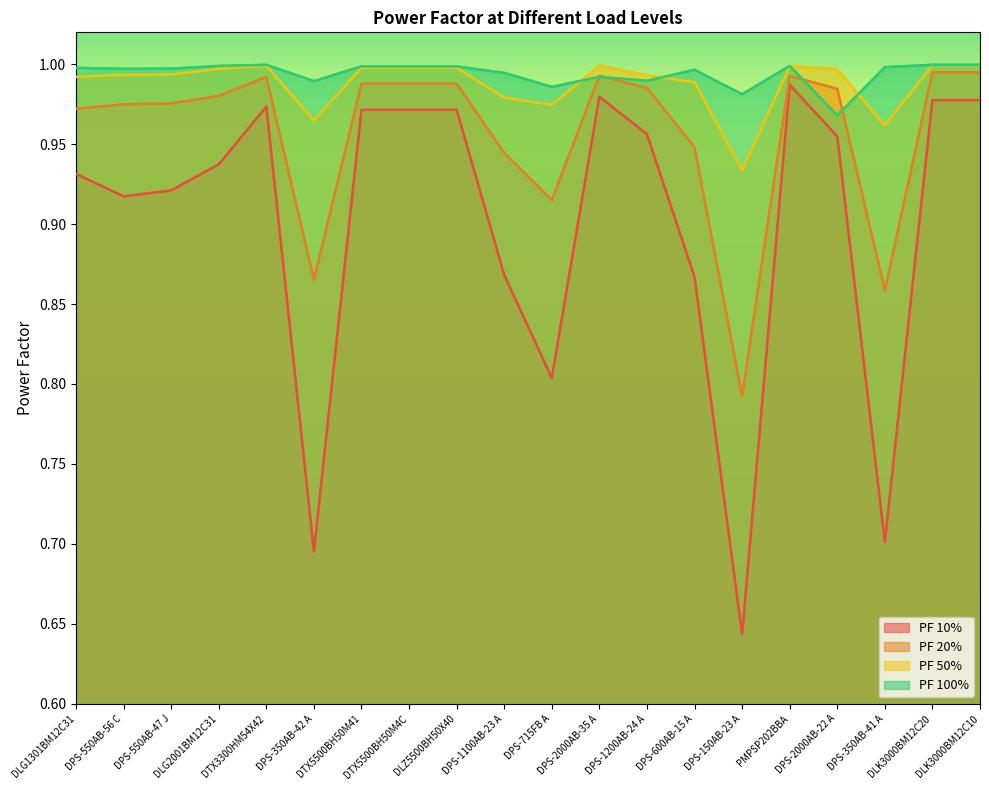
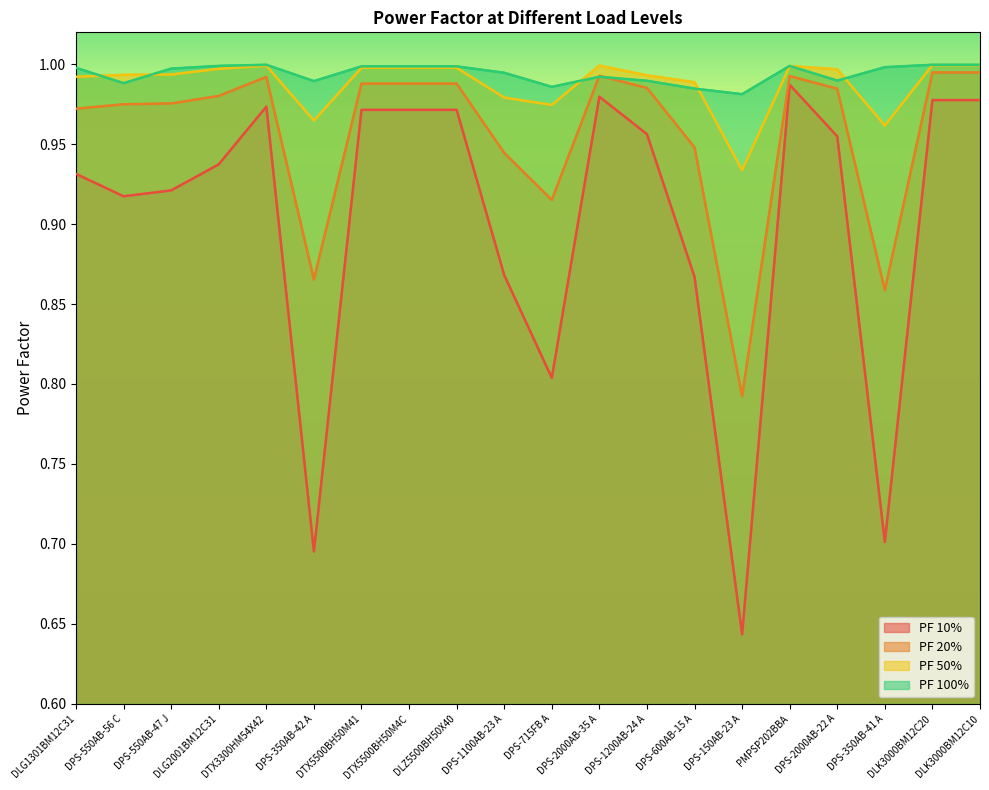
PF 100%, DPS-550AB-56 C: 0.997 -> 0.988
PF 100%, DPS-600AB-15 A: 0.997 -> 0.985
PF 100%, DPS-2000AB-22 A: 0.968 -> 0.990
